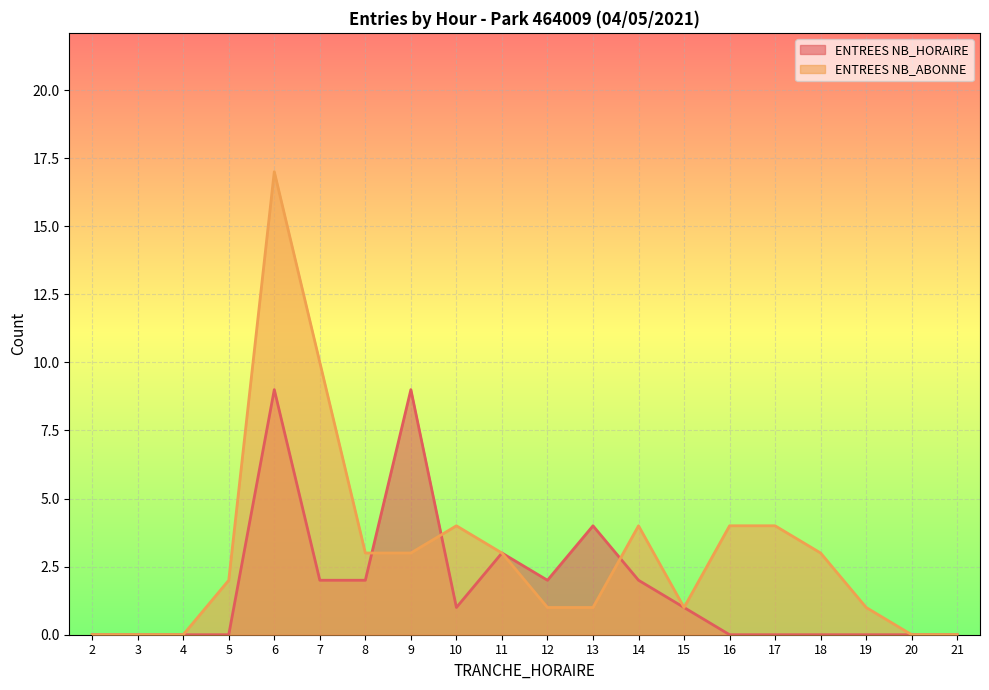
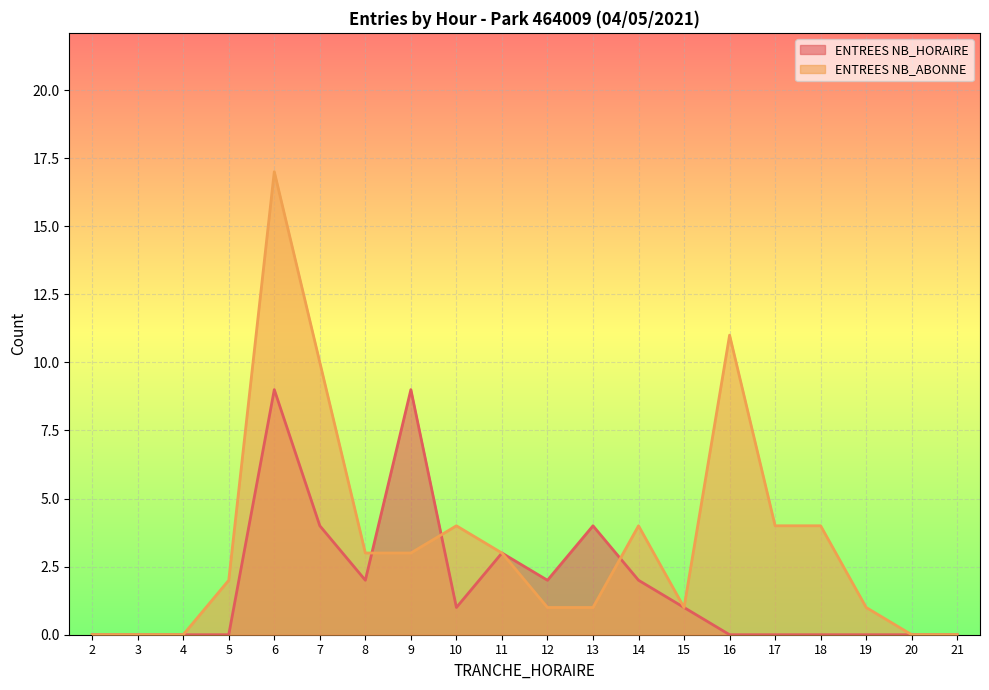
ENTREES NB_HORAIRE, 7: 2 -> 4
ENTREES NB_ABONNE, 16: 4 -> 11
ENTREES NB_ABONNE, 18: 3 -> 4
